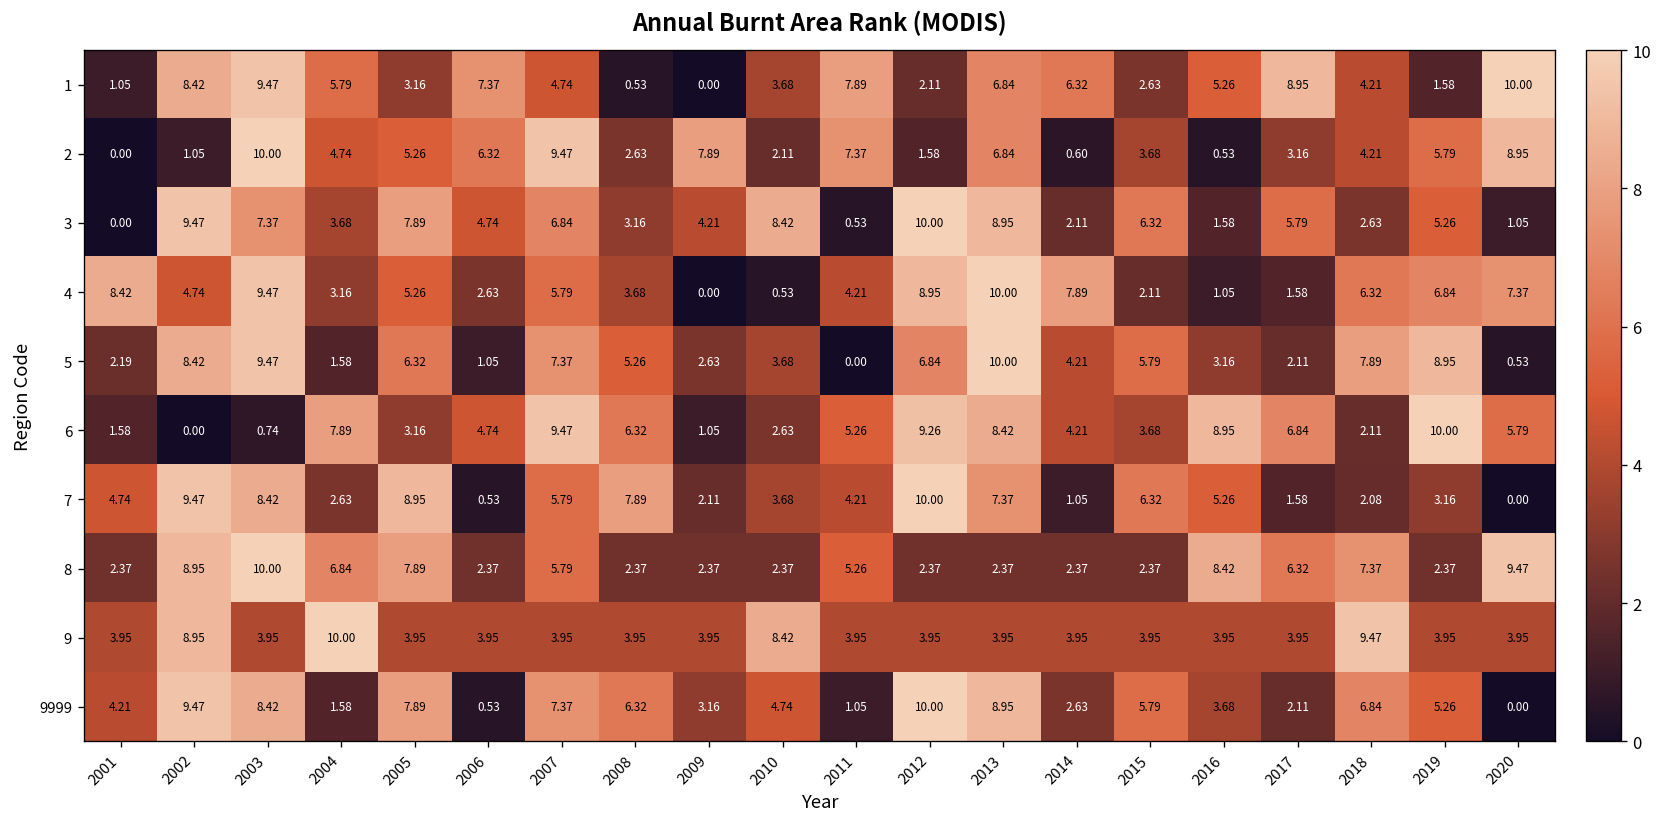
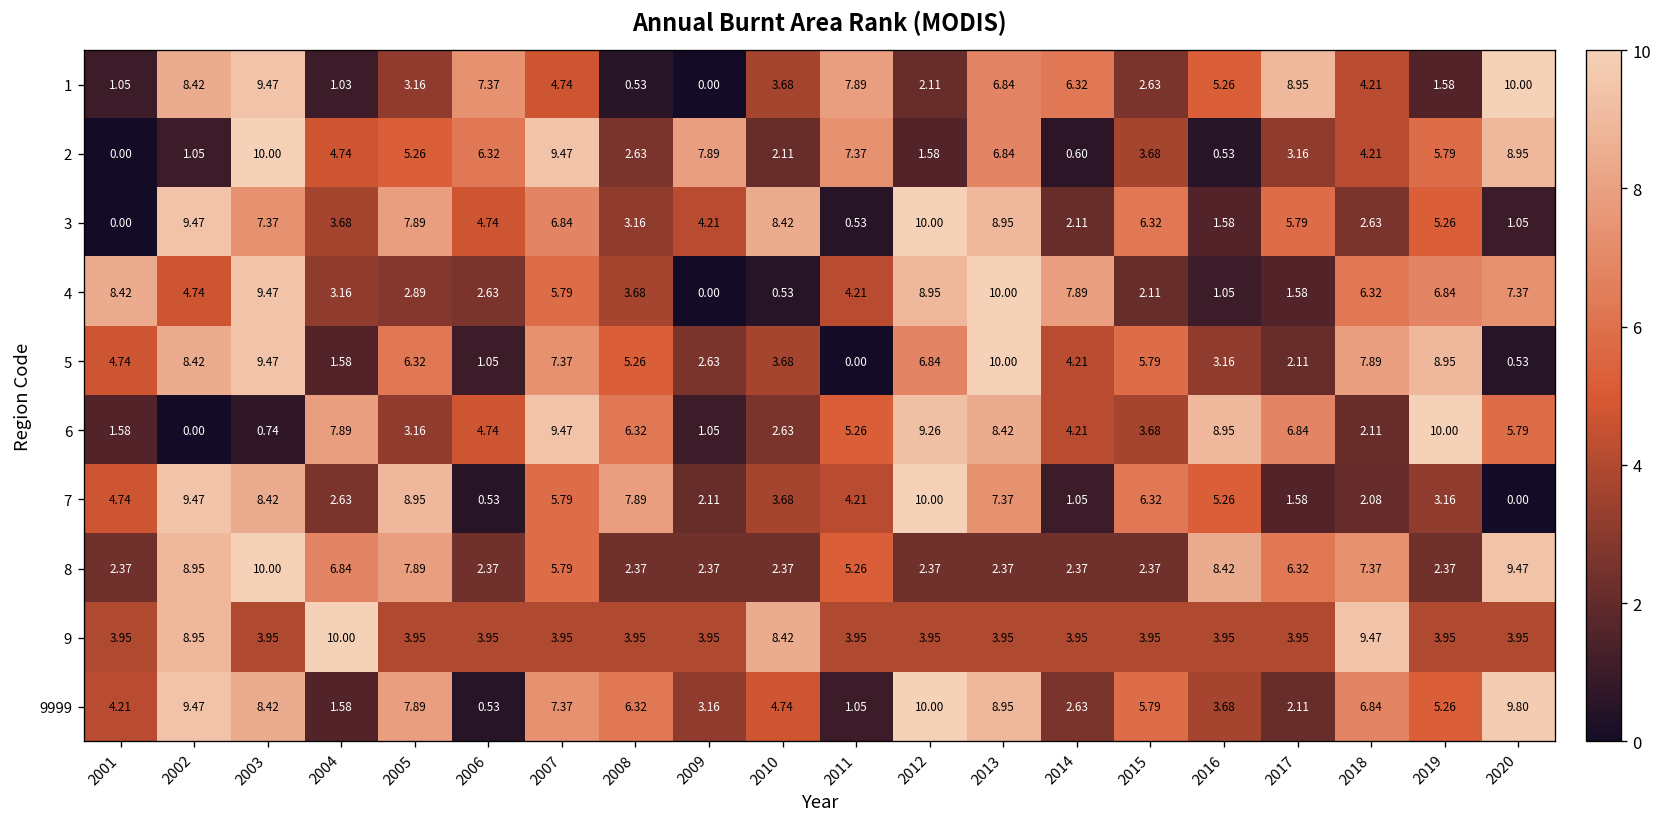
1, 2004: 5.79 -> 1.03
4, 2005: 5.26 -> 2.89
5, 2001: 2.19 -> 4.74
9999, 2020: 0.00 -> 9.80
